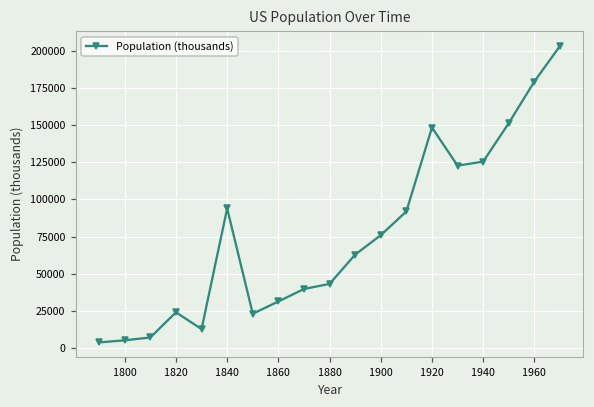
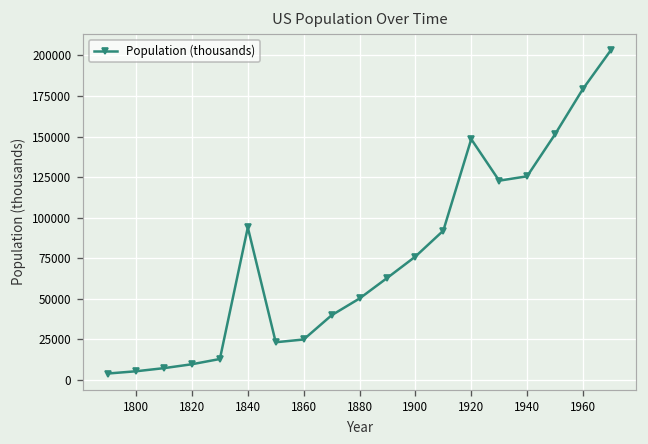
1820: 24000 -> 10000
1860: 31000 -> 25000
1880: 43000 -> 50000
